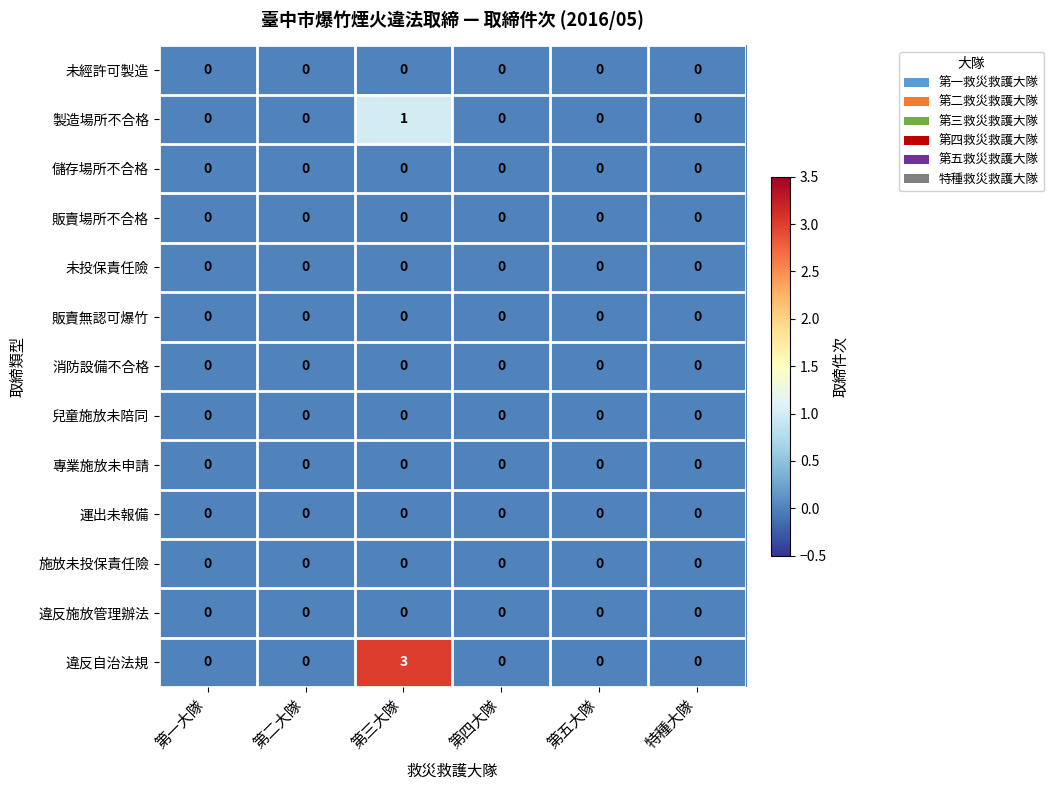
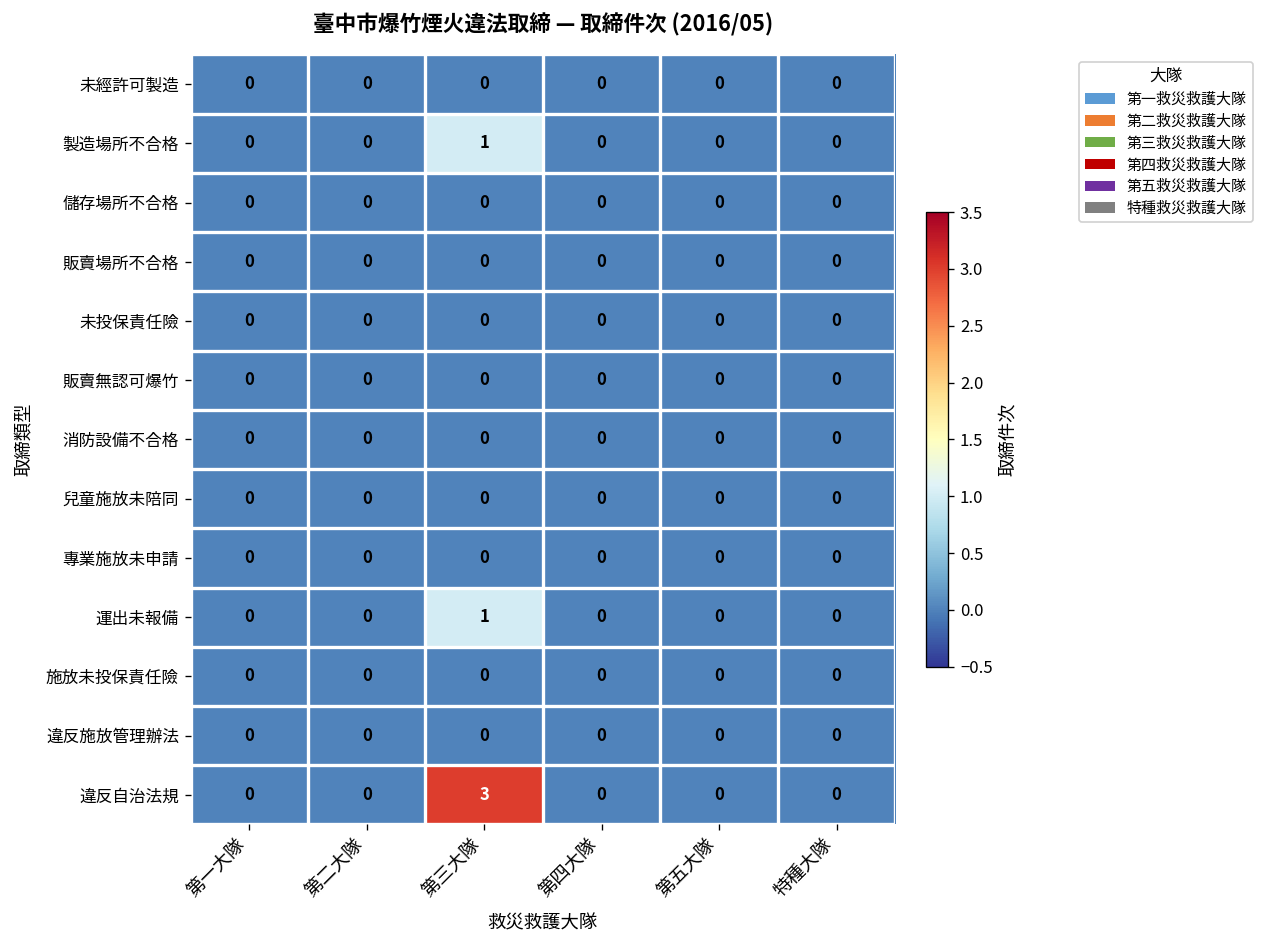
運出未報備, 第三大隊: 0 -> 1
